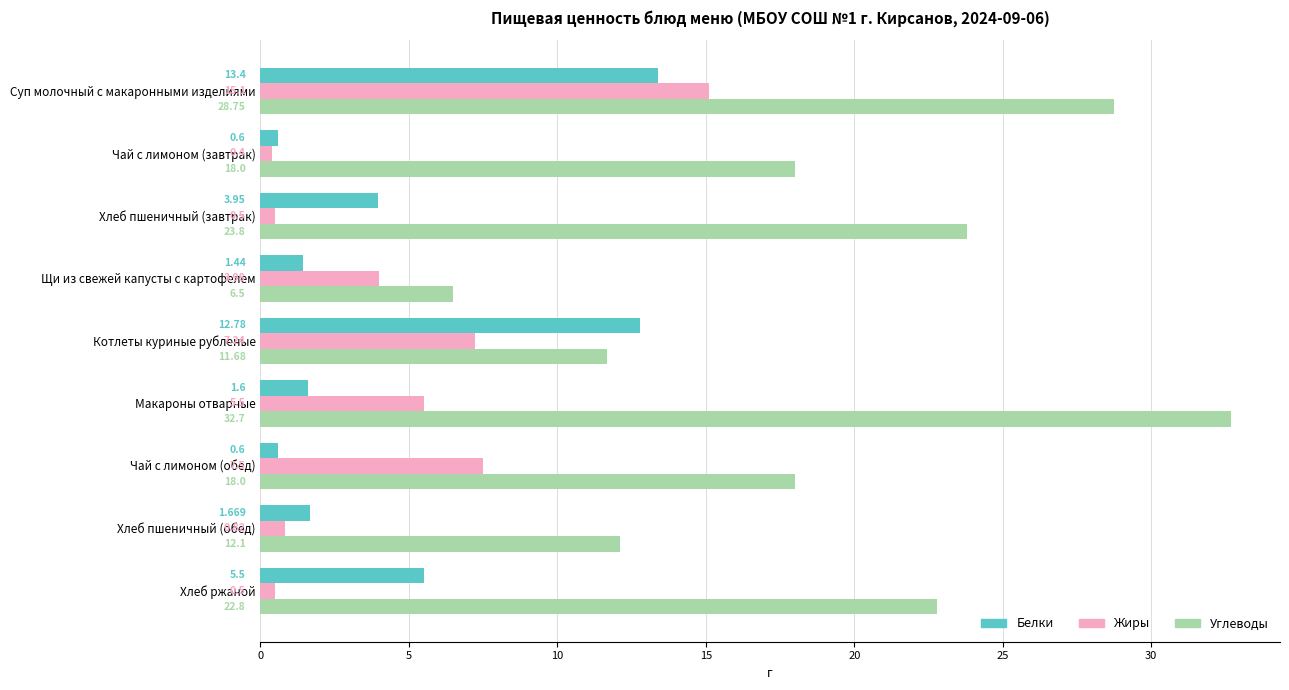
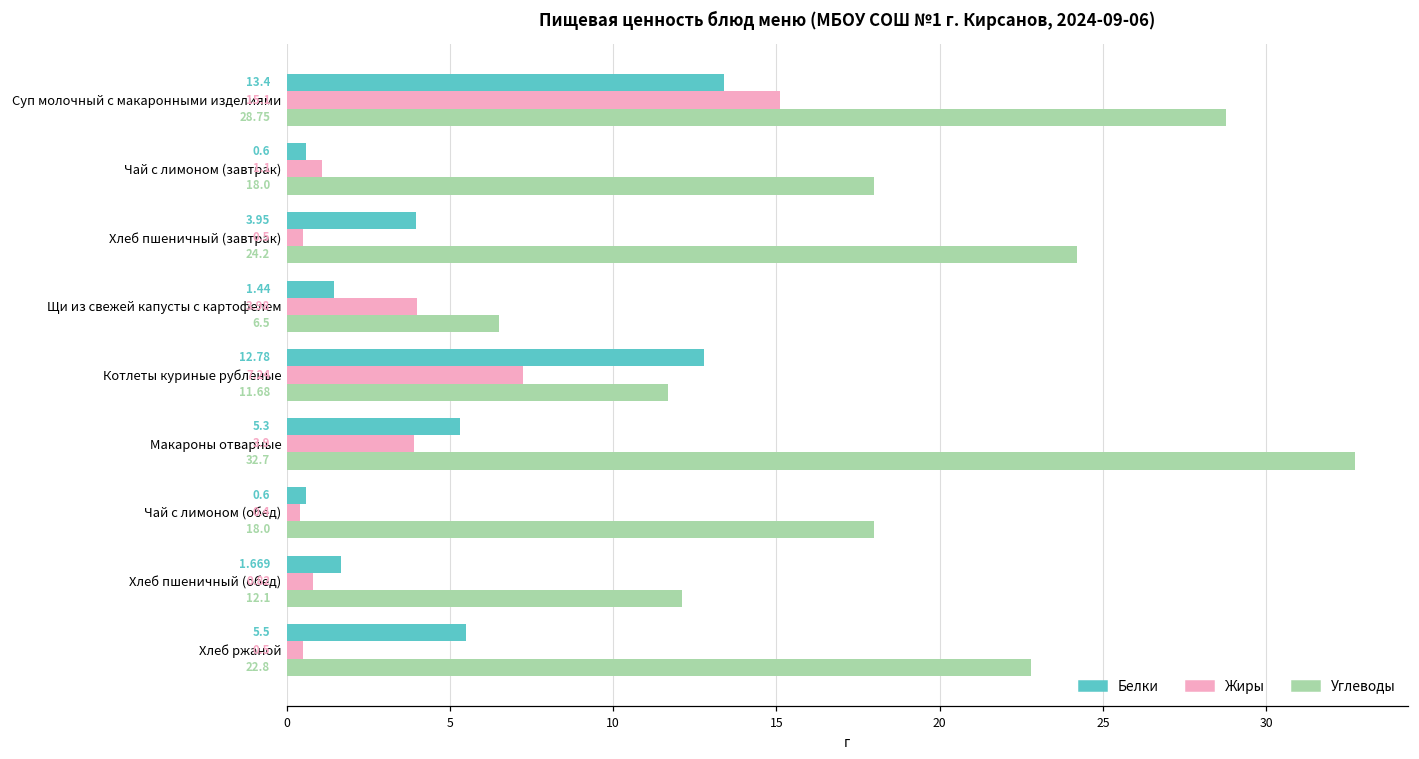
Жиры, Чай с лимоном (завтрак): 0.4 -> 1.1
Углеводы, Хлеб пшеничный (завтрак): 23.8 -> 24.2
Белки, Макароны отварные: 1.6 -> 5.3
Жиры, Макароны отварные: 5.5 -> 3.9
Жиры, Чай с лимоном (обед): 7.5 -> 0.4
